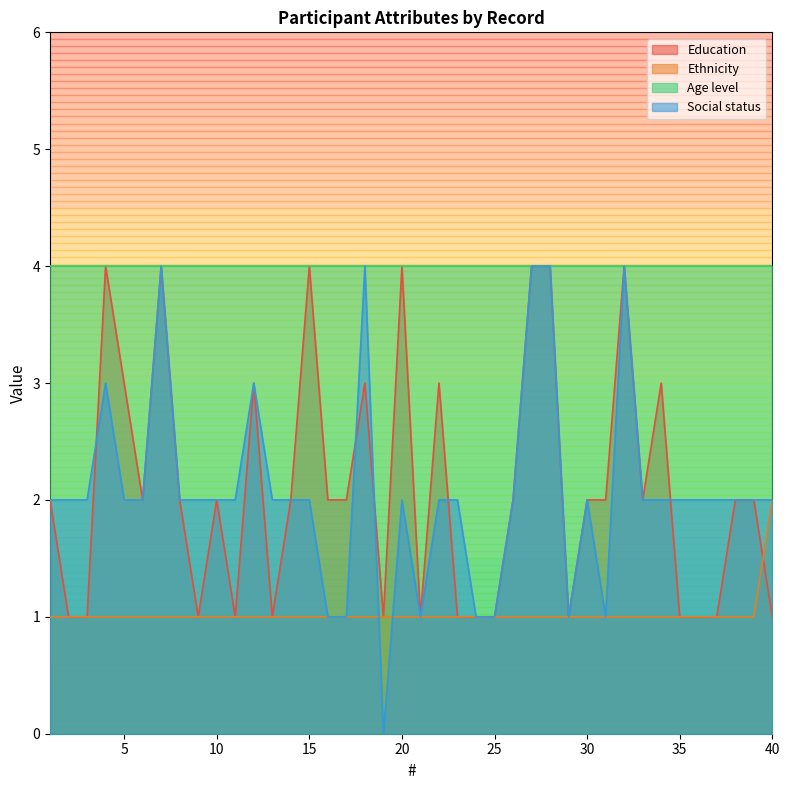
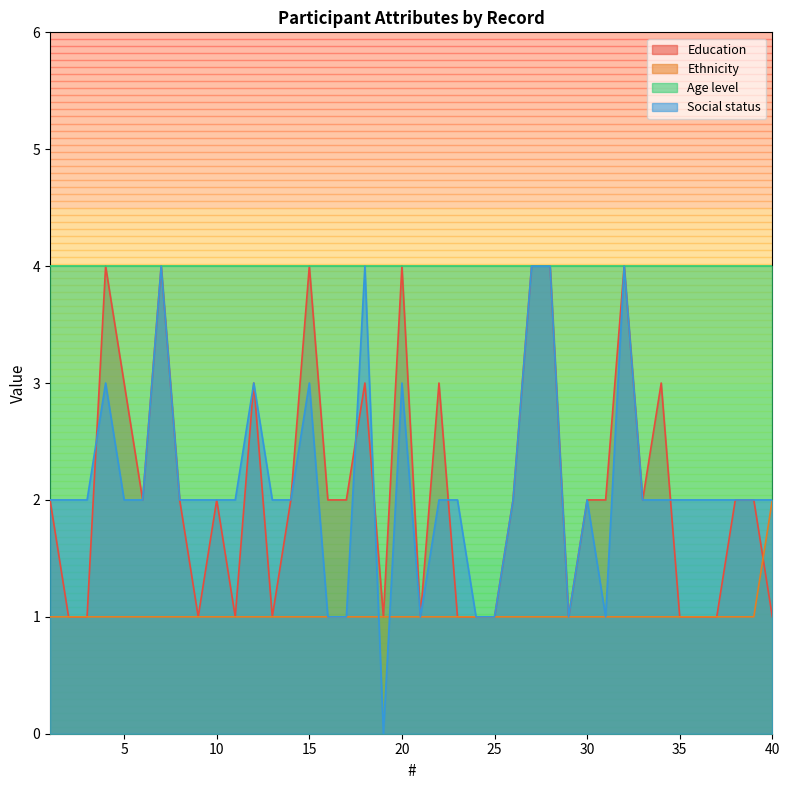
Social status, 15: 2 -> 3
Social status, 20: 2 -> 3
